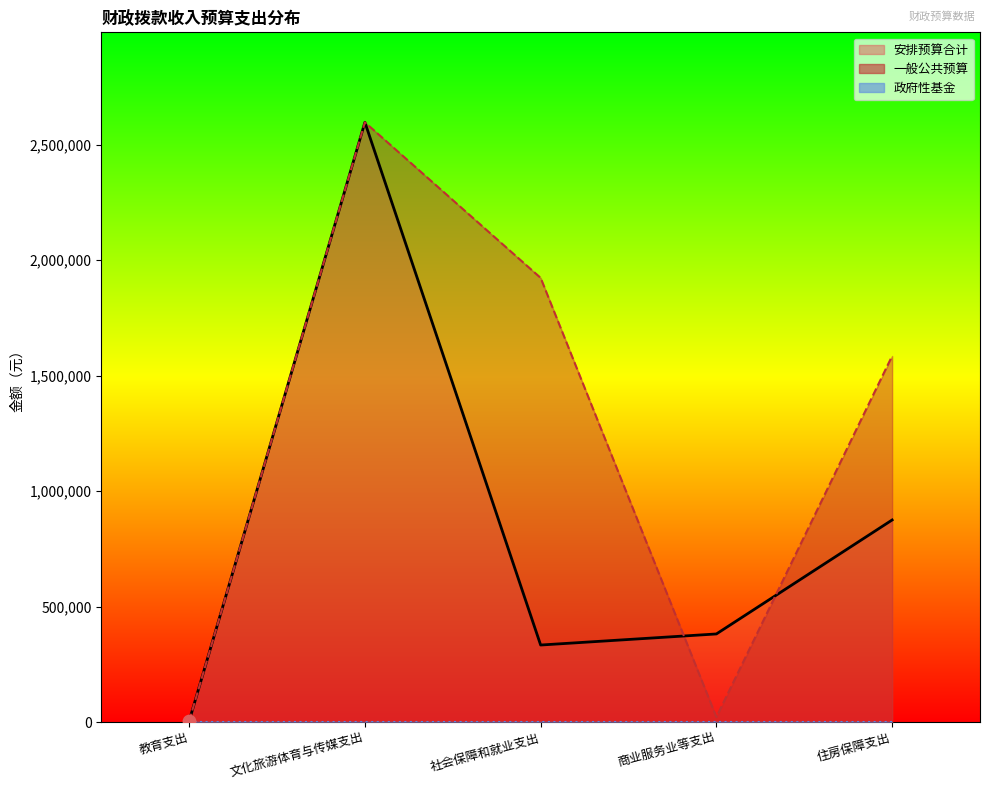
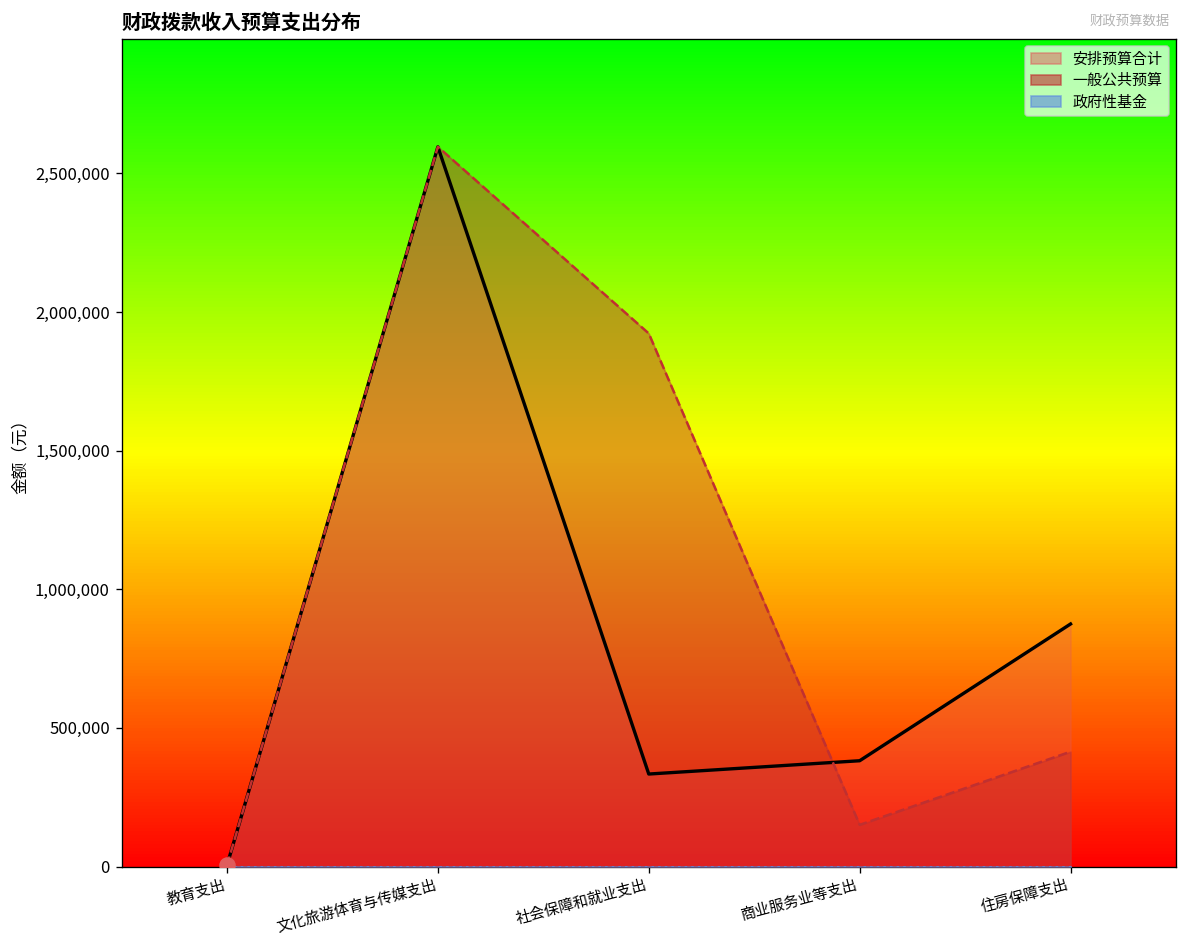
一般公共预算, 商业服务业等支出: 20,000 -> 150,000
一般公共预算, 住房保障支出: 1,580,000 -> 410,000
